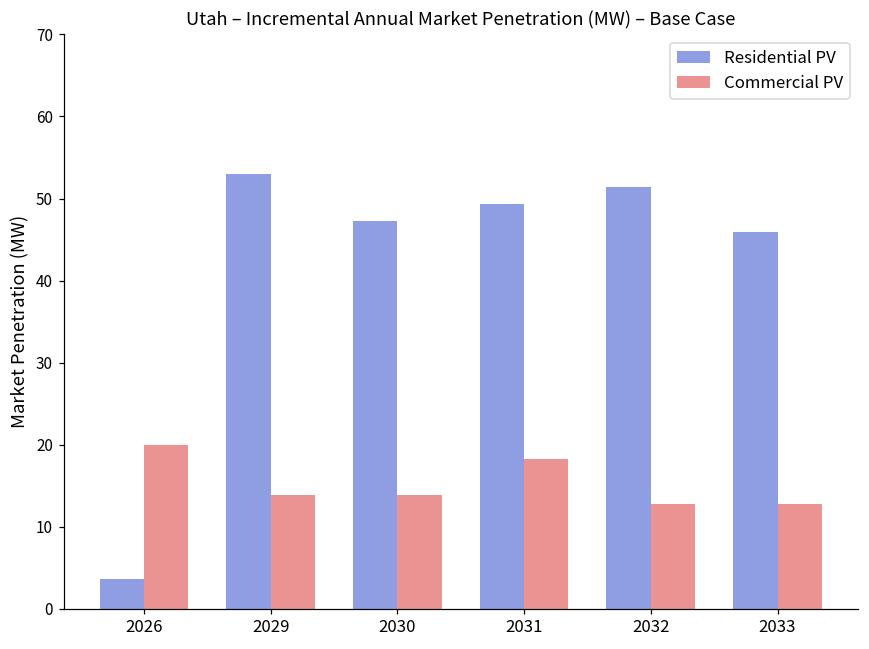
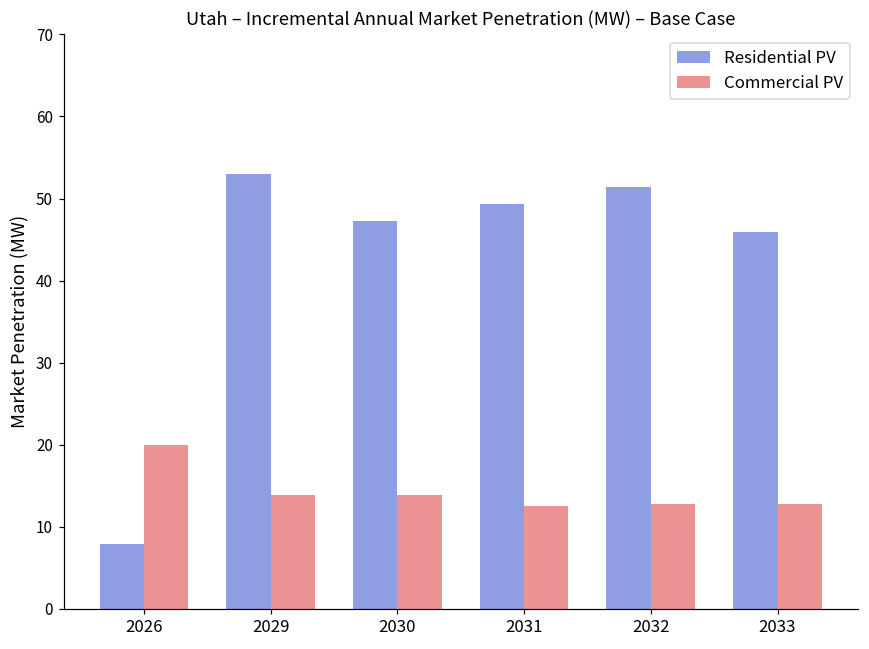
Residential PV, 2026: 4 -> 8
Commercial PV, 2031: 18 -> 13
